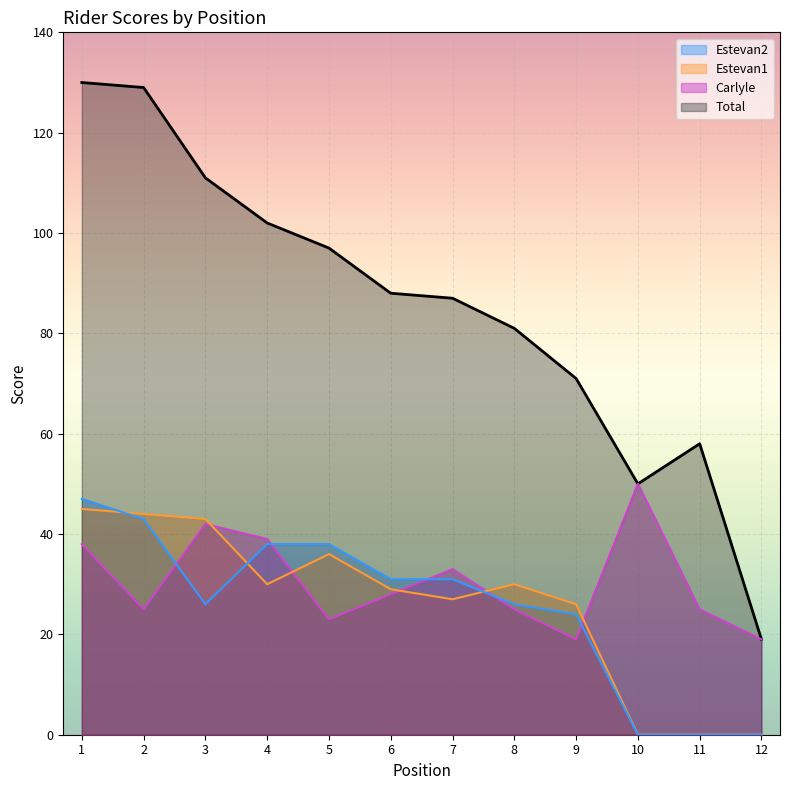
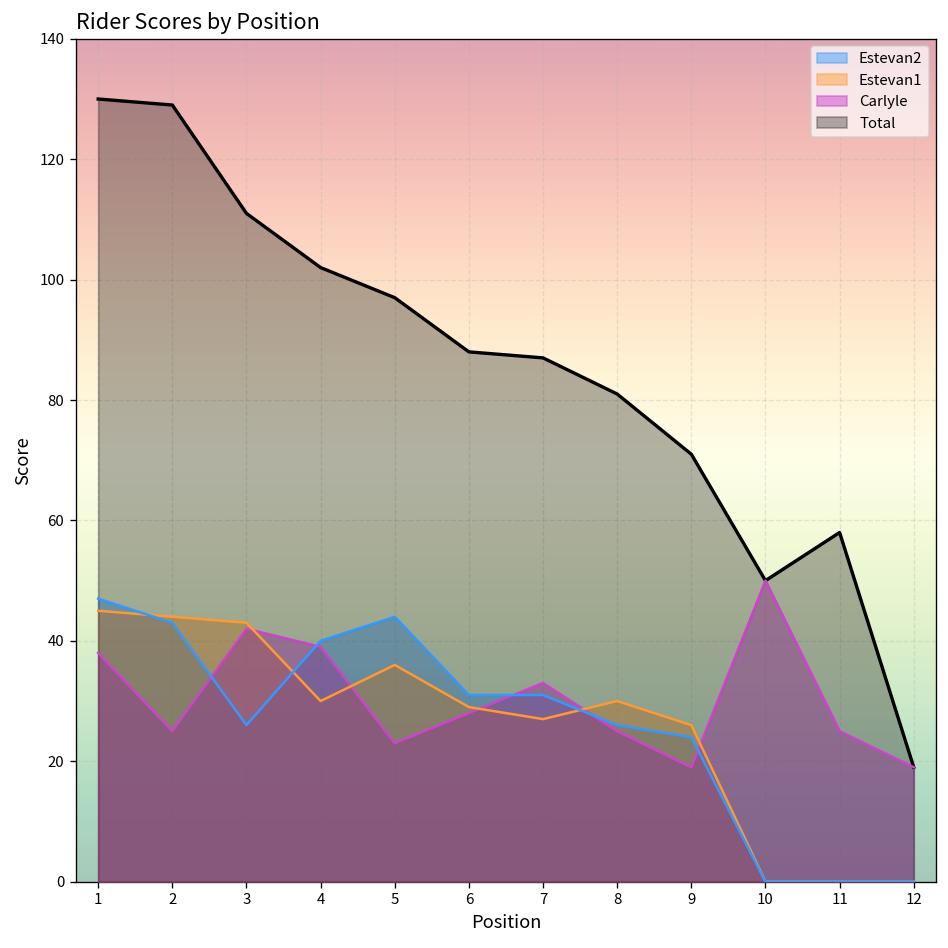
Estevan2, 4: 38 -> 40
Estevan2, 5: 38 -> 44
